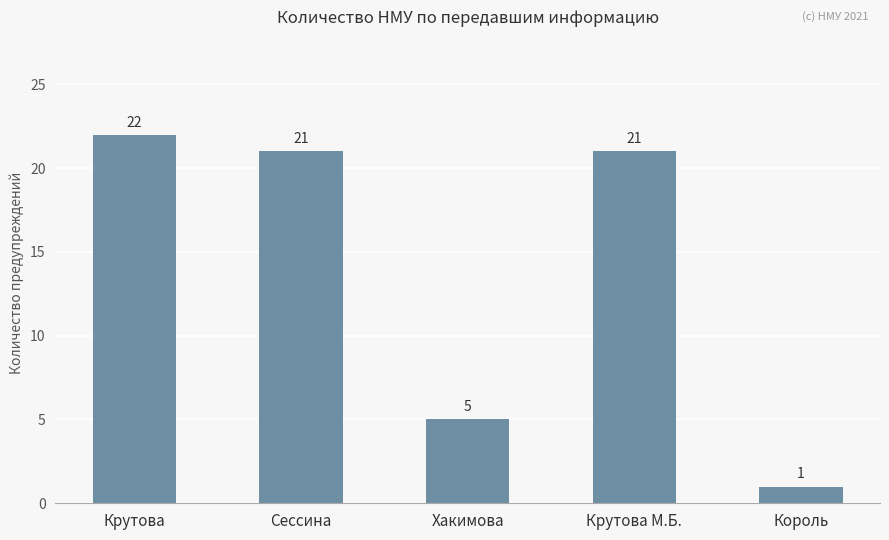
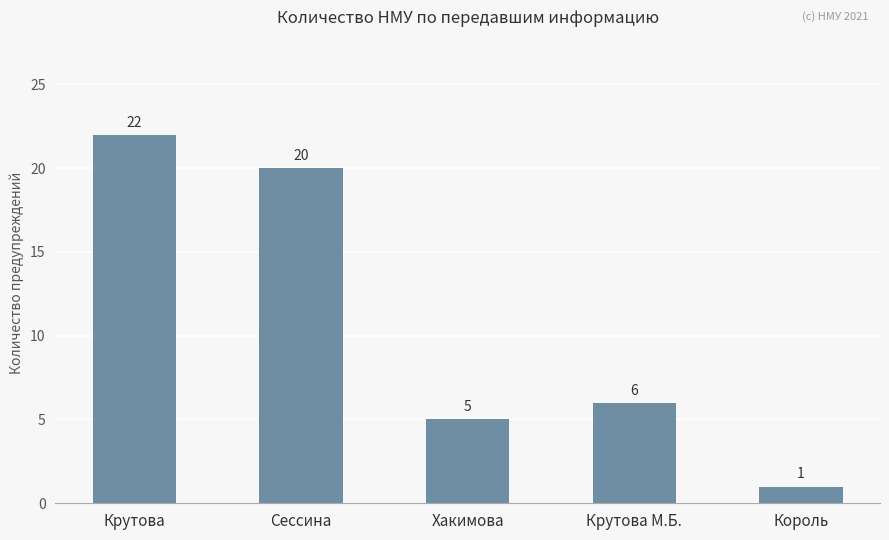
Сессина: 21 -> 20
Крутова М.Б.: 21 -> 6
